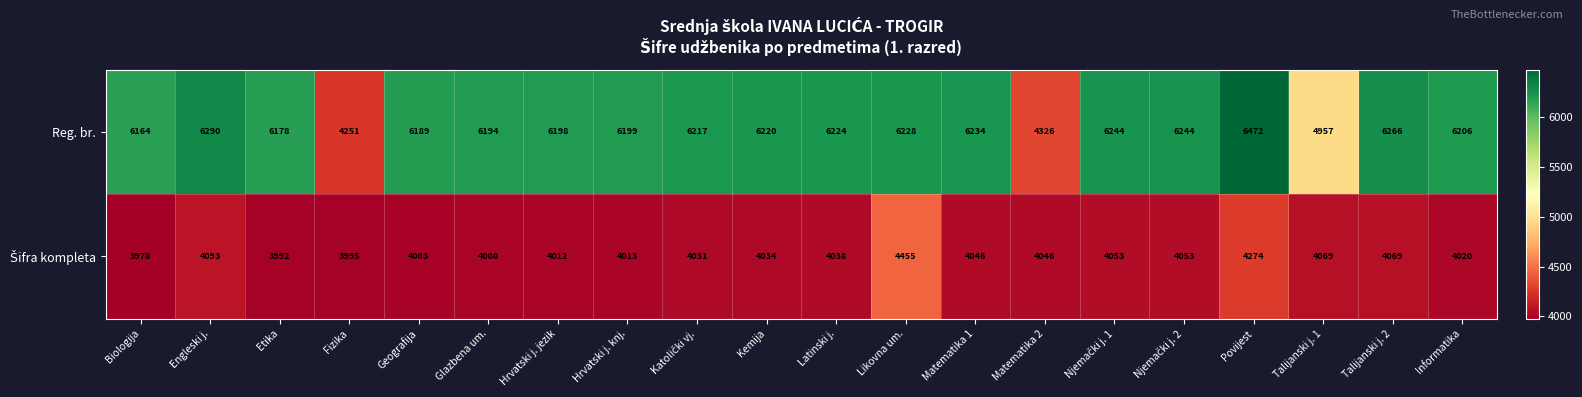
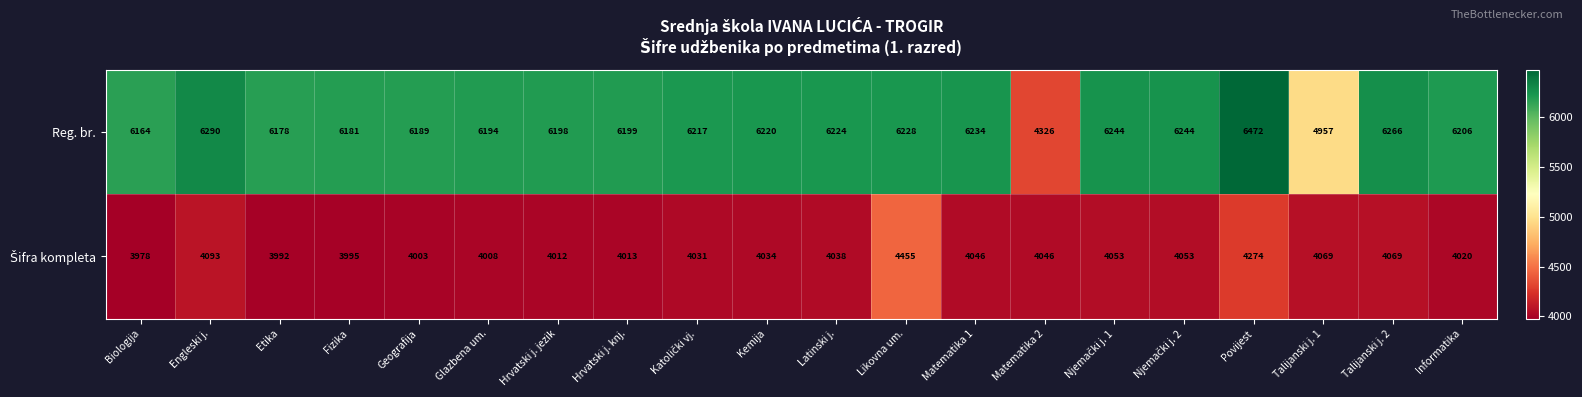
Reg. br., Fizika: 4251 -> 6181
